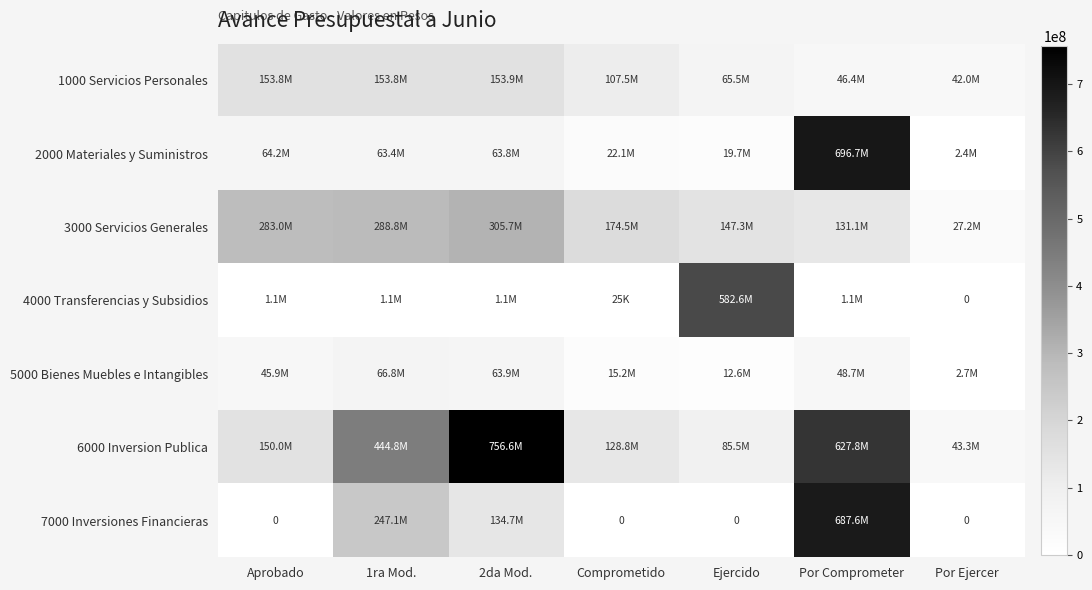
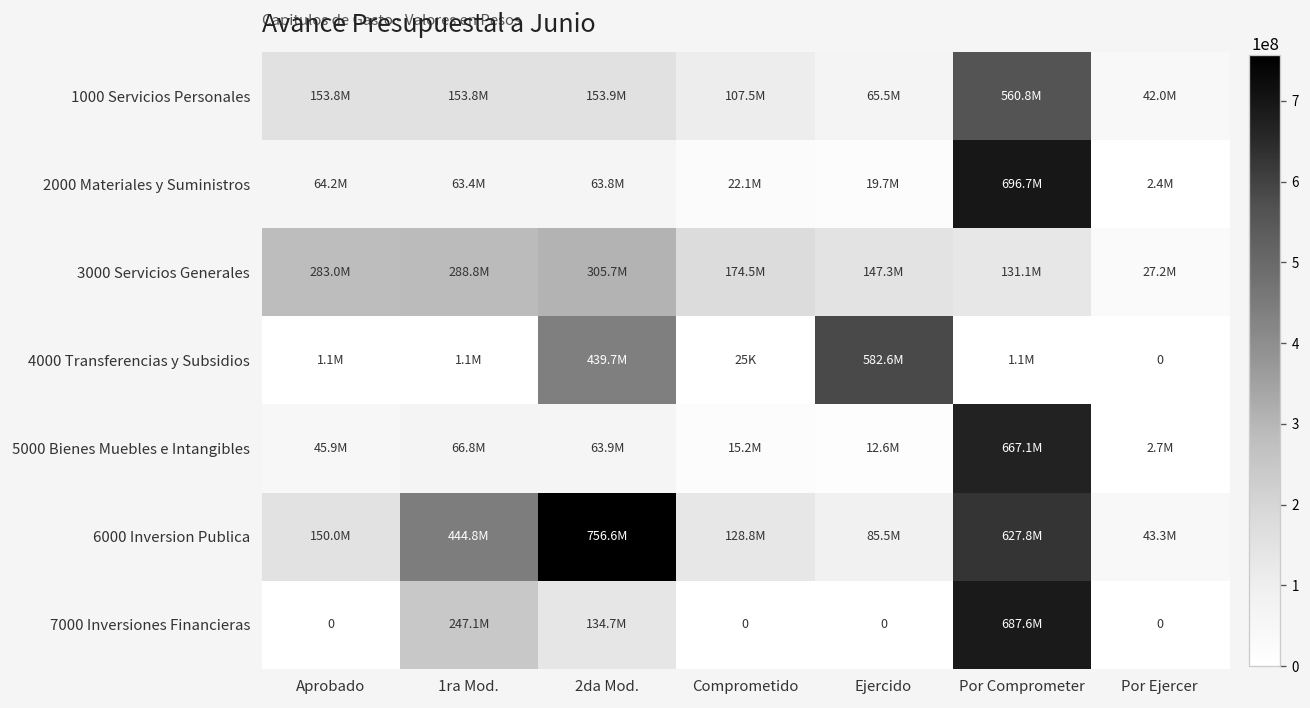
1000 Servicios Personales, Por Comprometer: 46.4M -> 560.8M
4000 Transferencias y Subsidios, 2da Mod.: 1.1M -> 439.7M
5000 Bienes Muebles e Intangibles, Por Comprometer: 48.7M -> 667.1M
